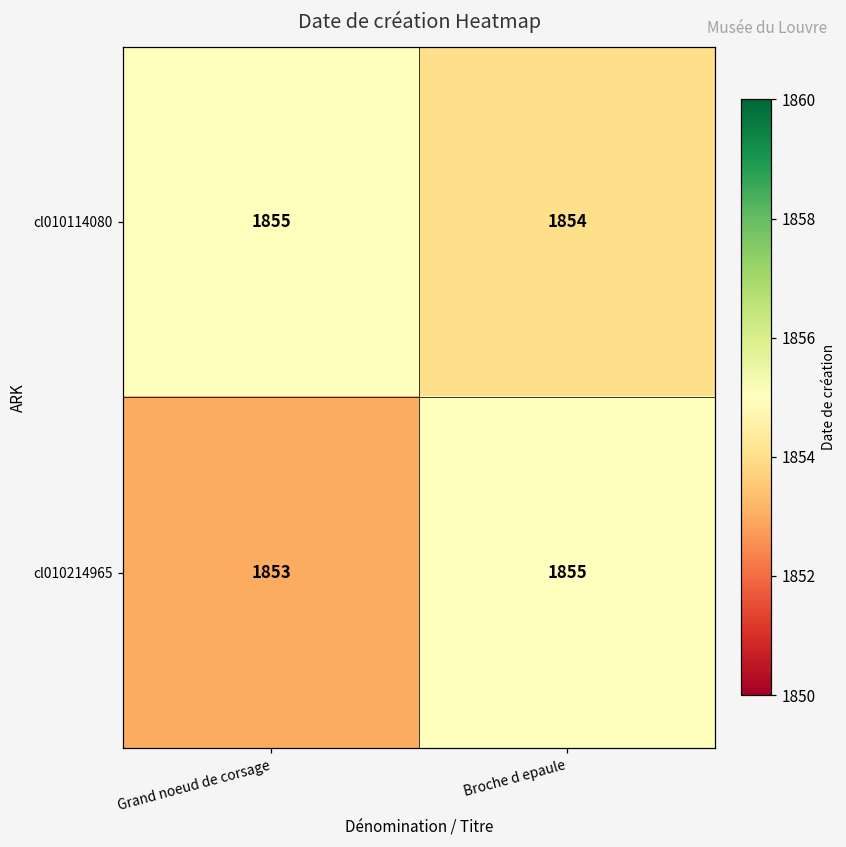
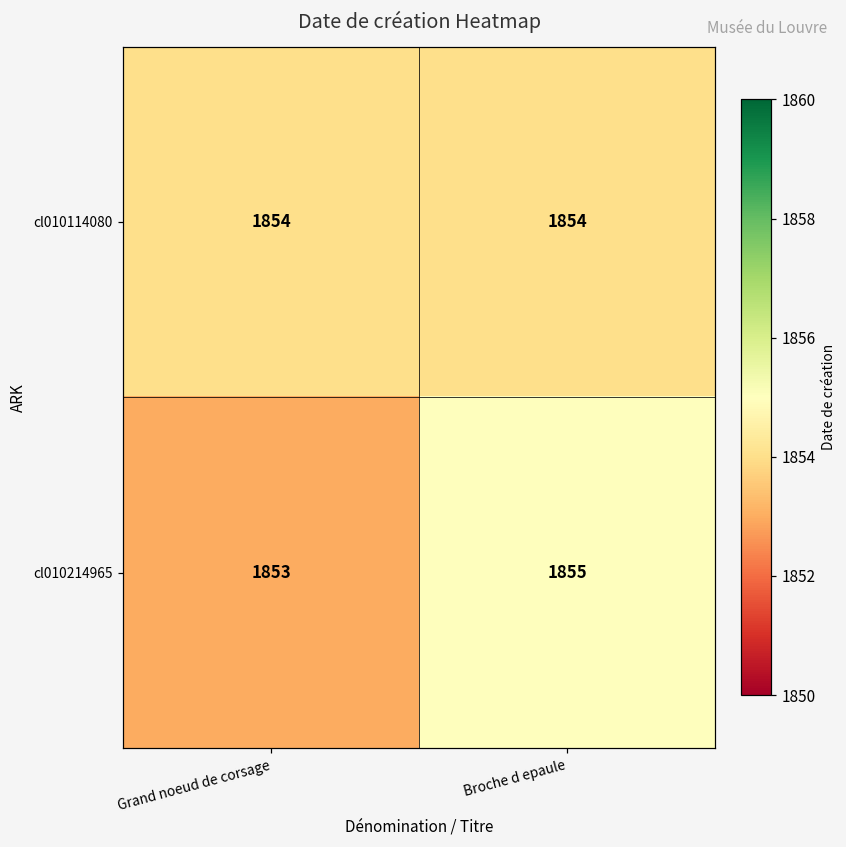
cl010114080, Grand noeud de corsage: 1855 -> 1854
